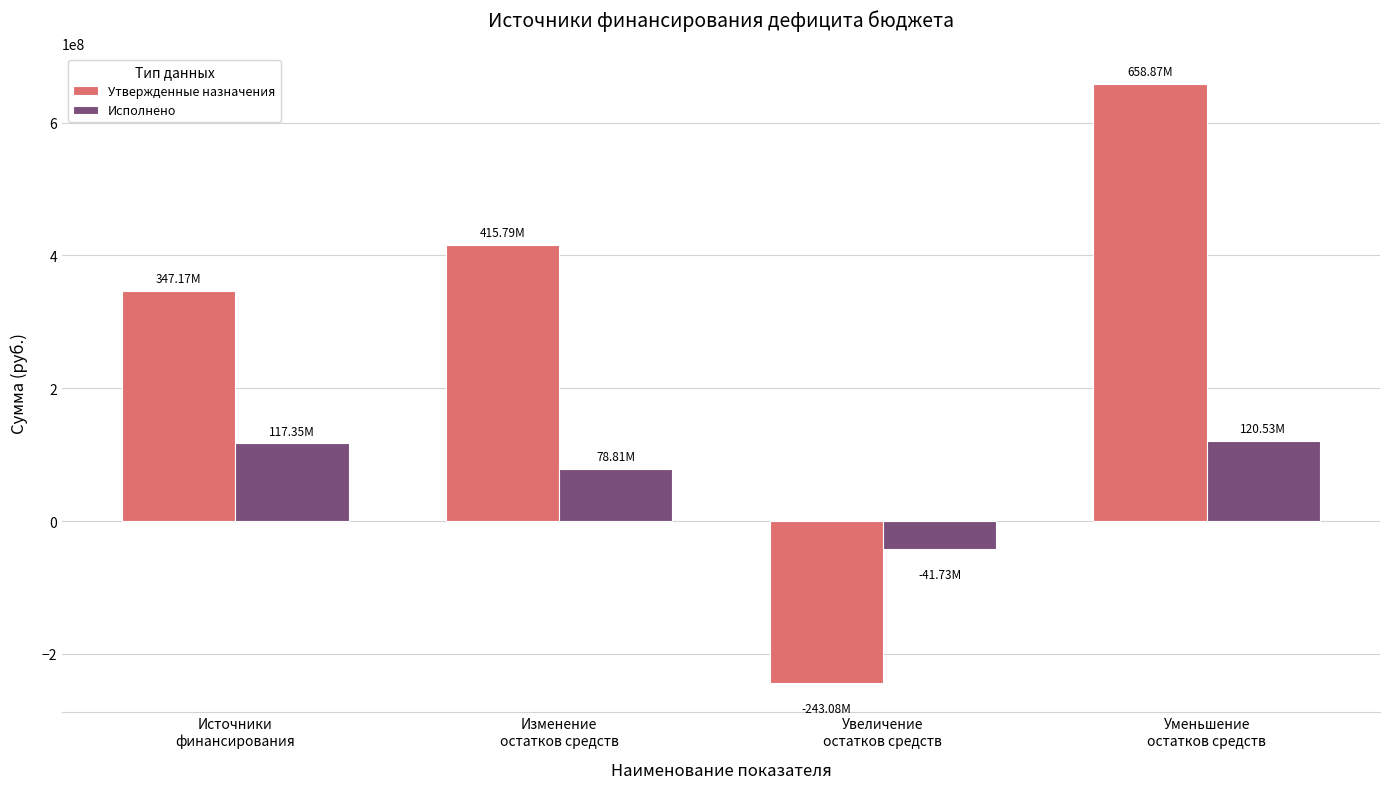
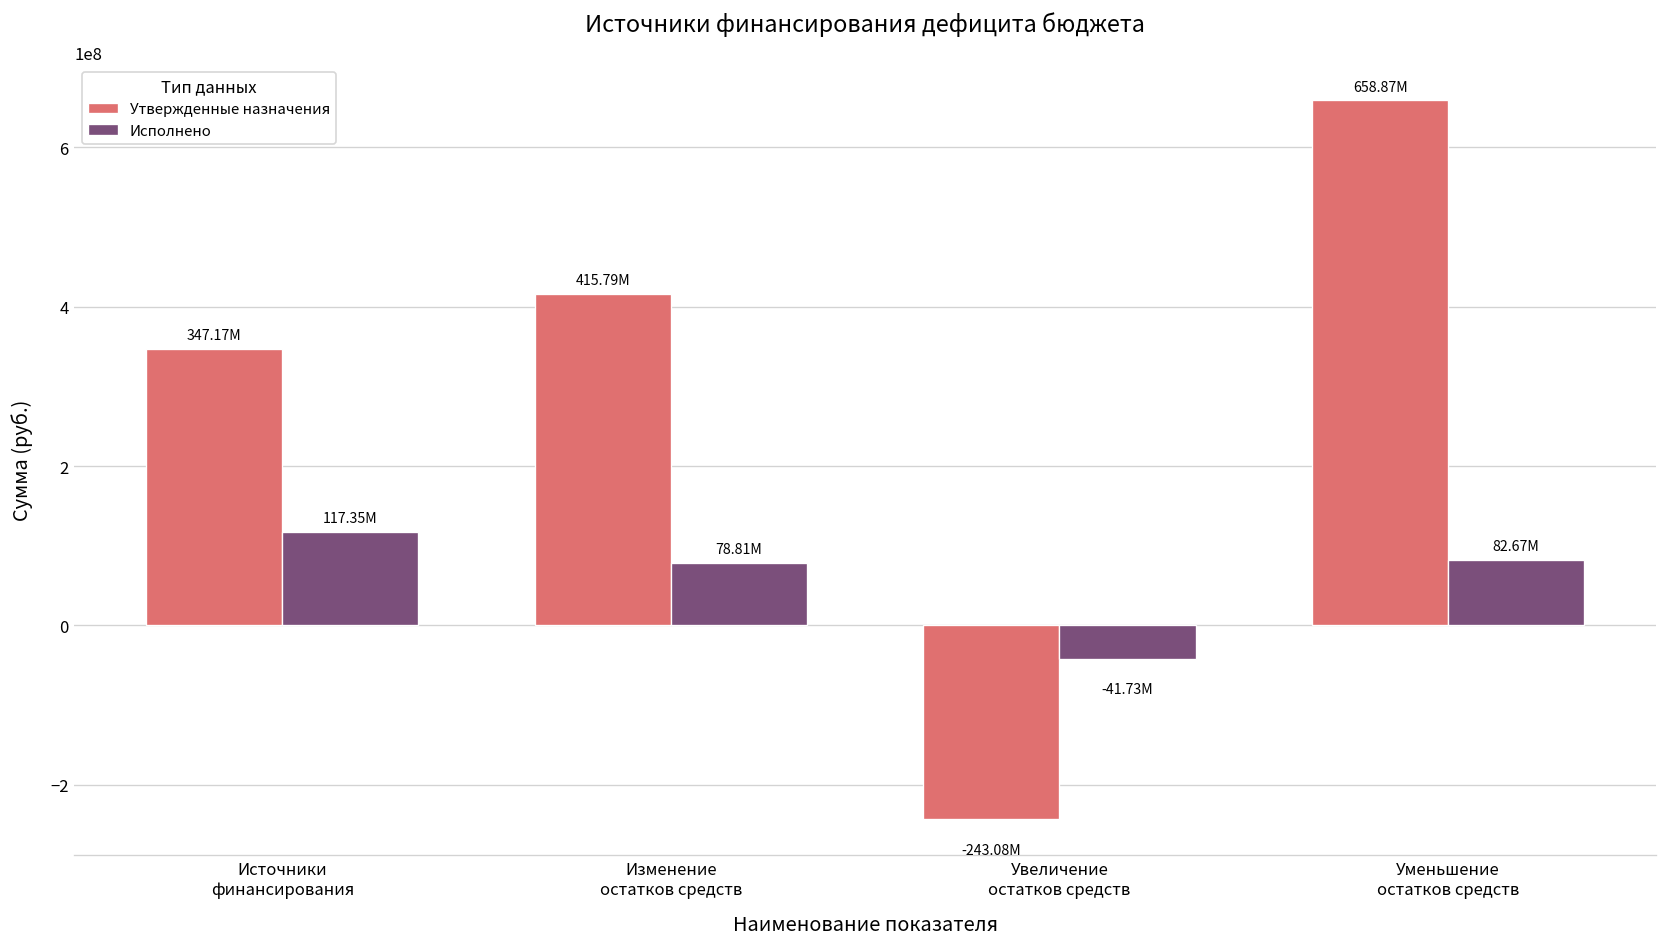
Исполнено, Уменьшение остатков средств: 120.53M -> 82.67M
